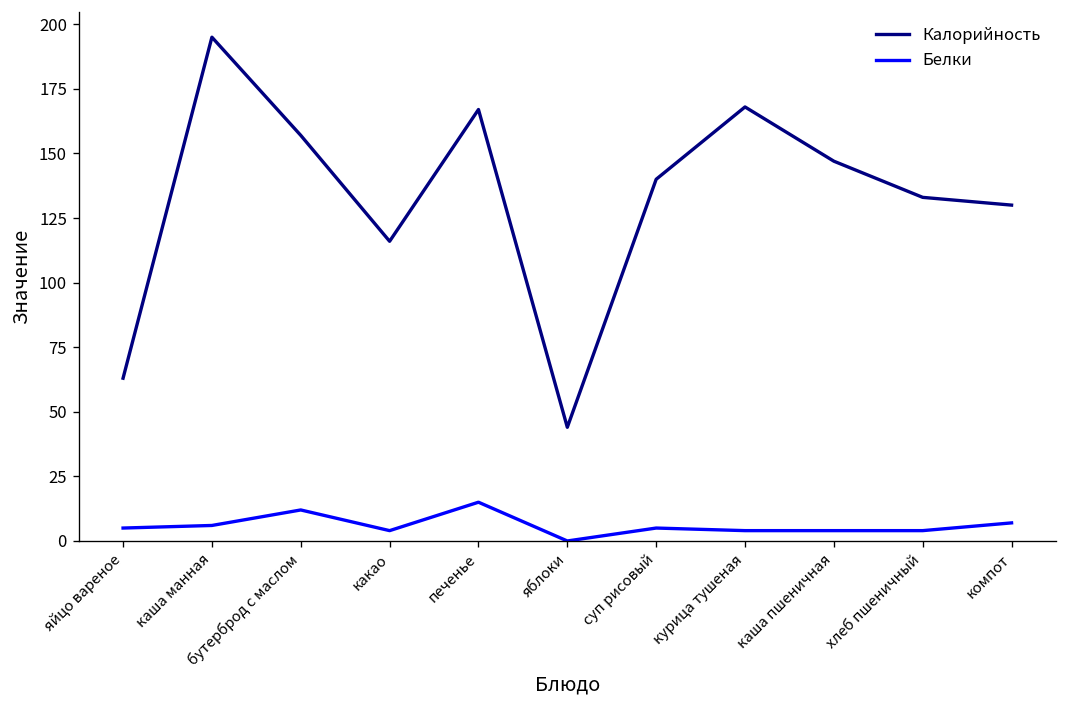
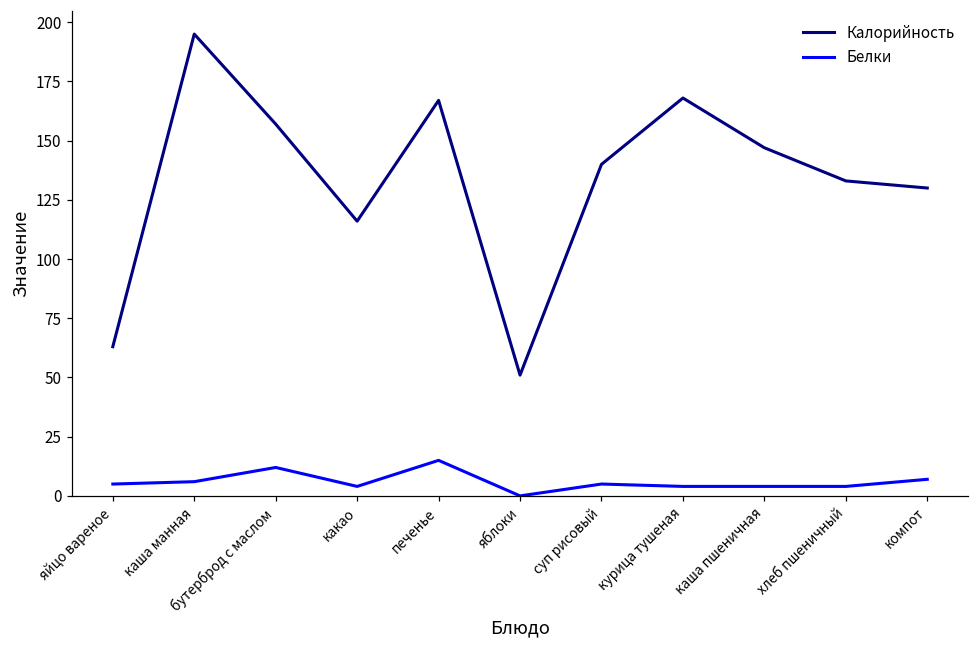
Калорийность, яблоки: 44 -> 51
